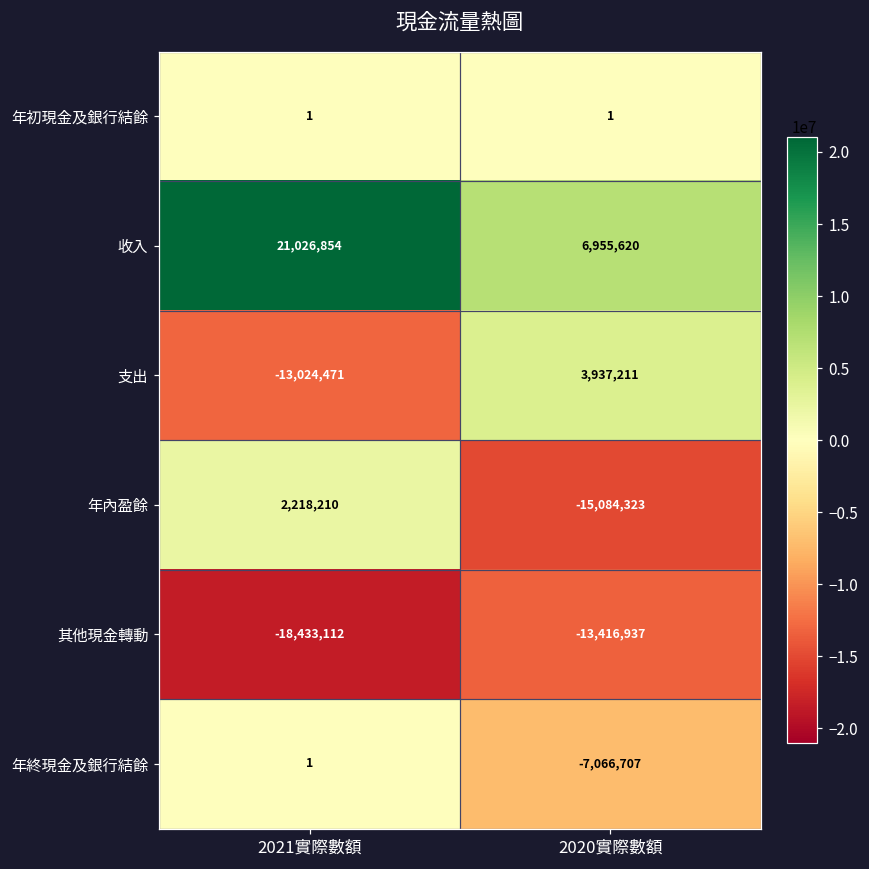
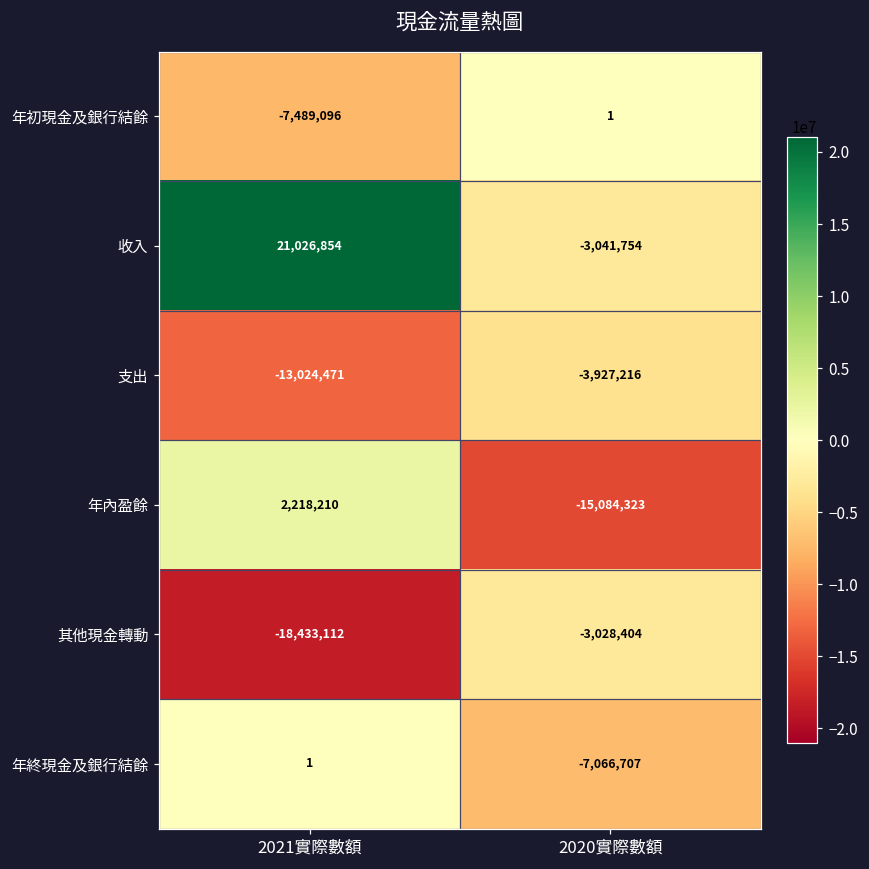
年初現金及銀行結餘, 2021實際數額: 1 -> -7,489,096
收入, 2020實際數額: 6,955,620 -> -3,041,754
支出, 2020實際數額: 3,937,211 -> -3,927,216
其他現金轉動, 2020實際數額: -13,416,937 -> -3,028,404
